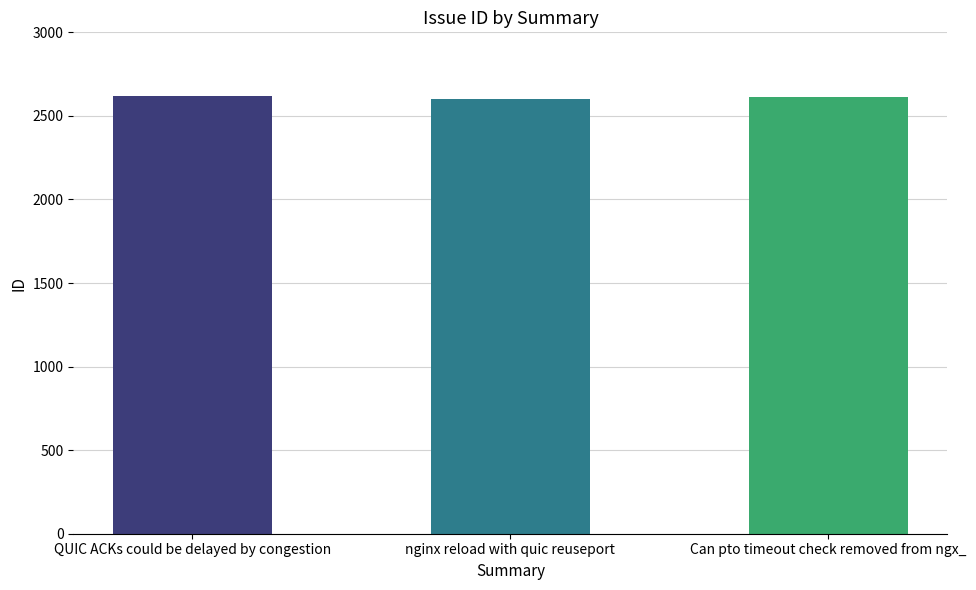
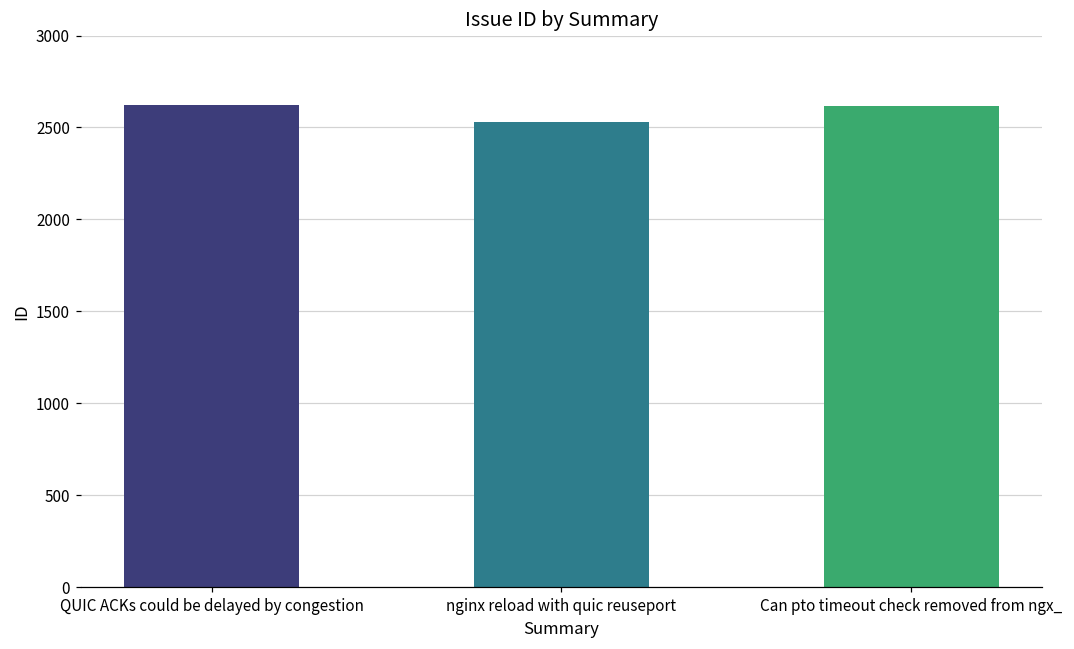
nginx reload with quic reuseport: 2600 -> 2530
